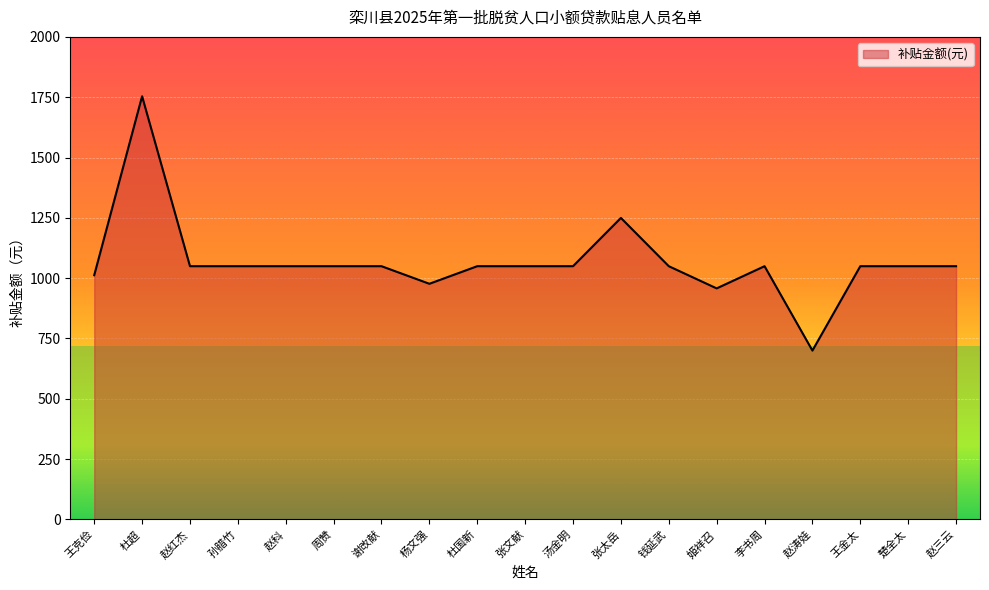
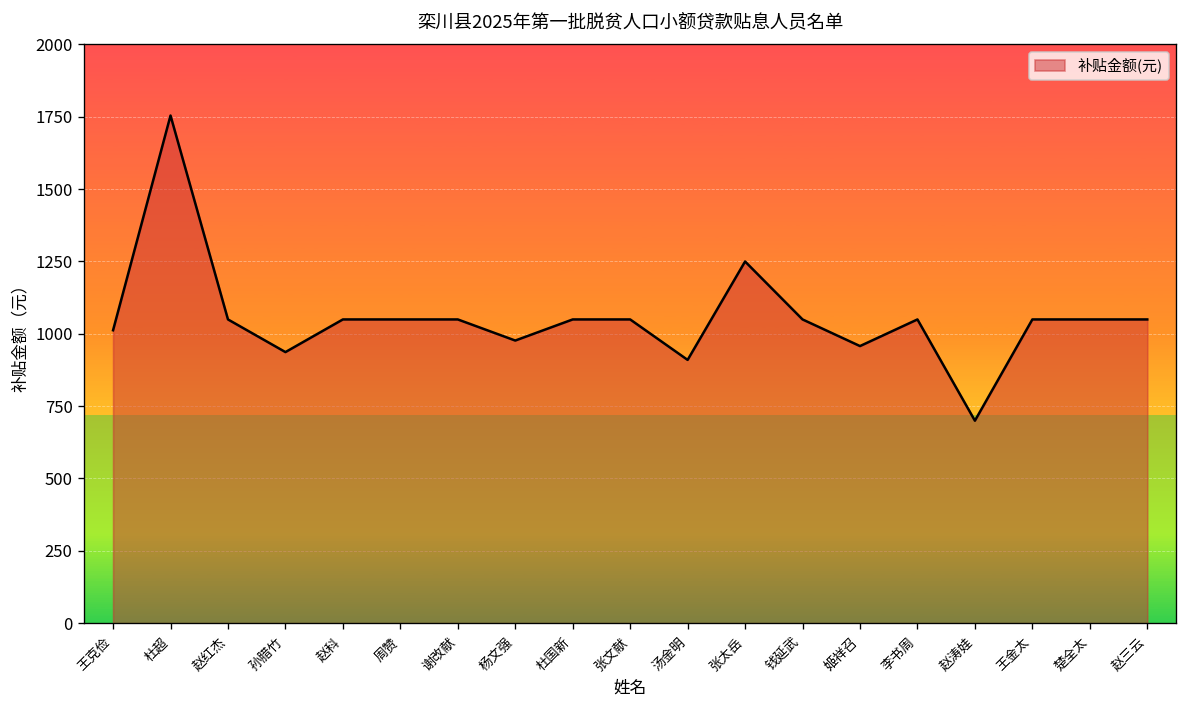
孙腊竹: 1050 -> 940
汤金明: 1050 -> 910
